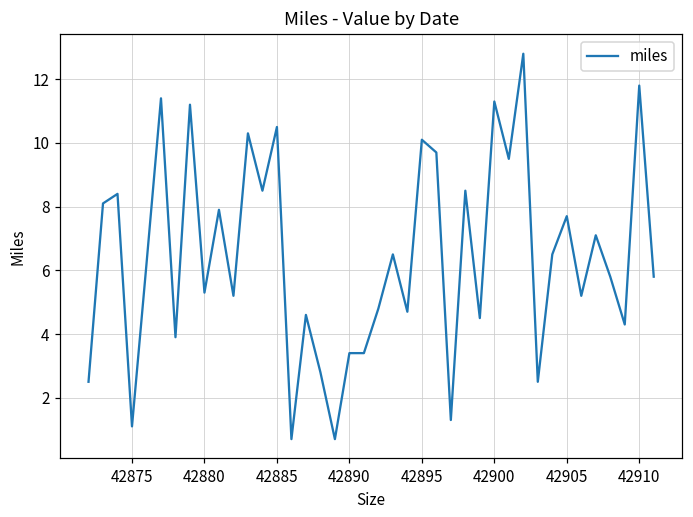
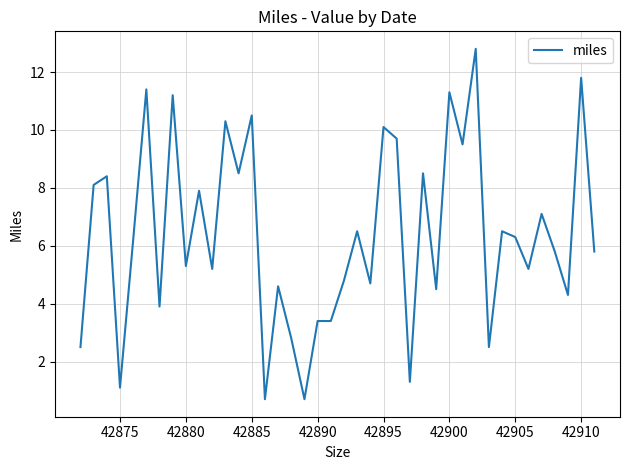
42905: 7.7 -> 6.3
